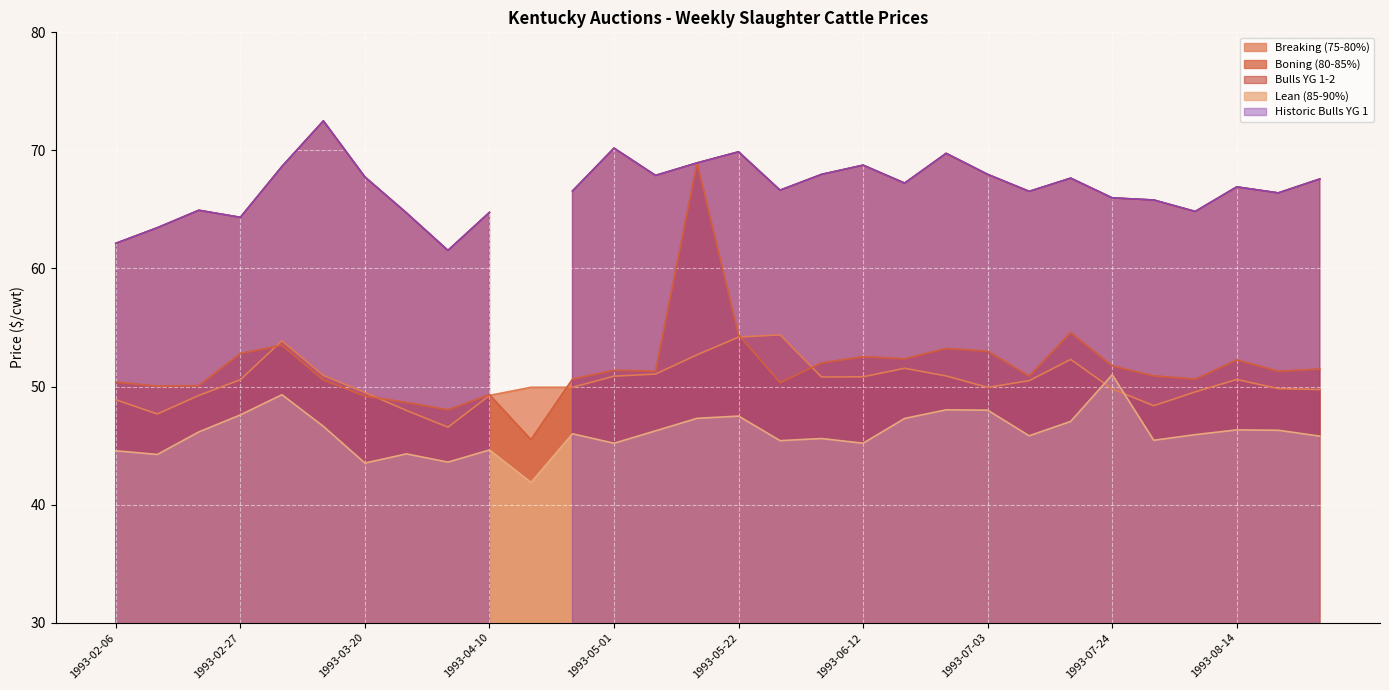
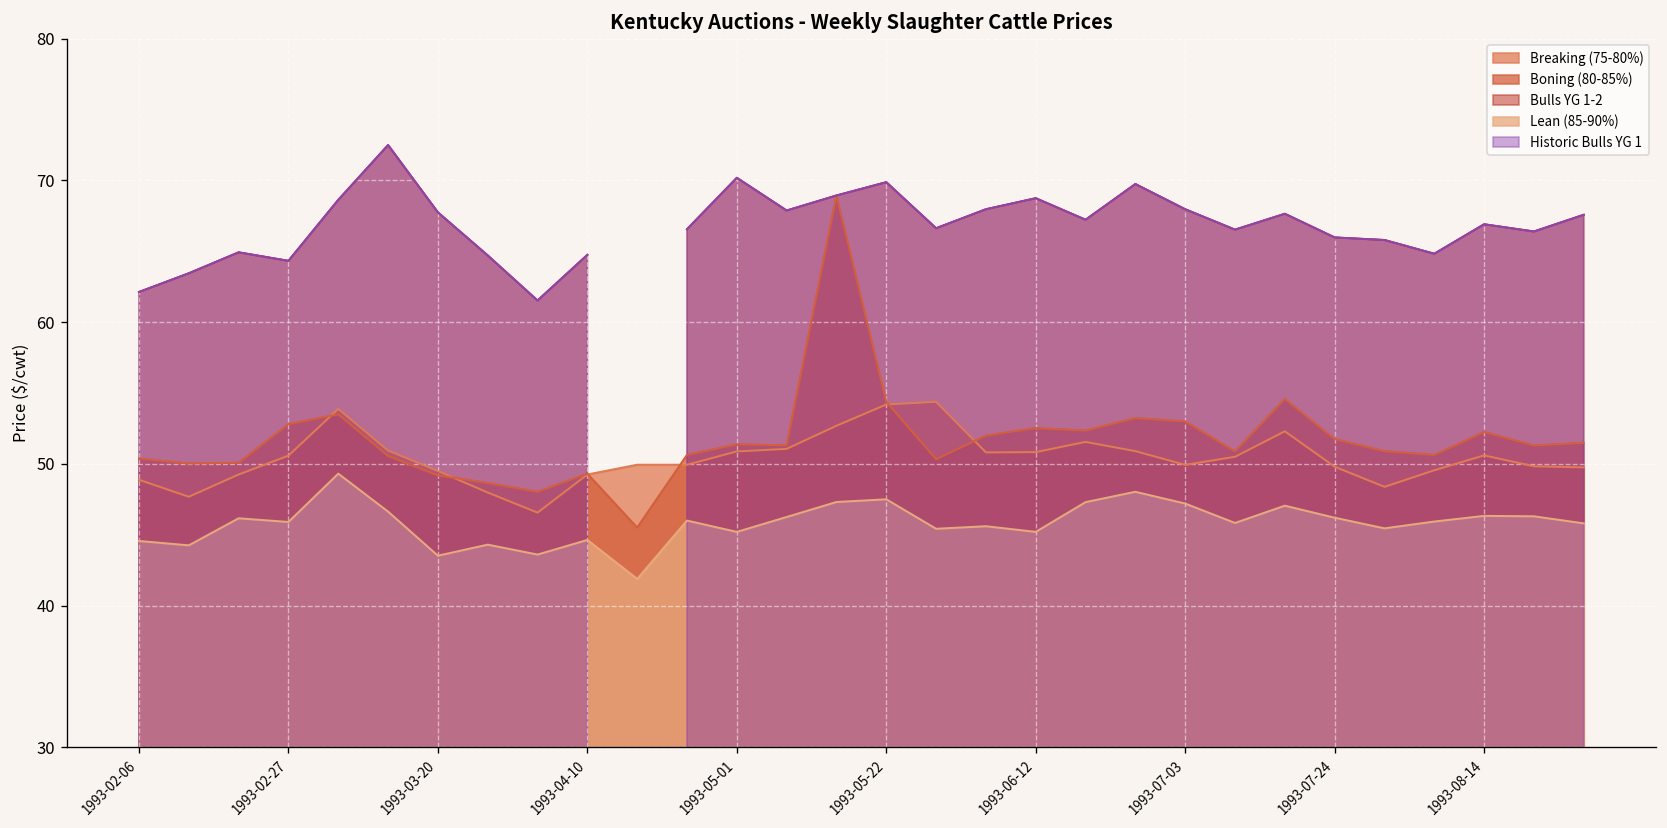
Lean (85-90%), 1993-02-27: 47.6 -> 45.9
Lean (85-90%), 1993-07-03: 48.0 -> 47.2
Lean (85-90%), 1993-07-24: 51.0 -> 46.2
